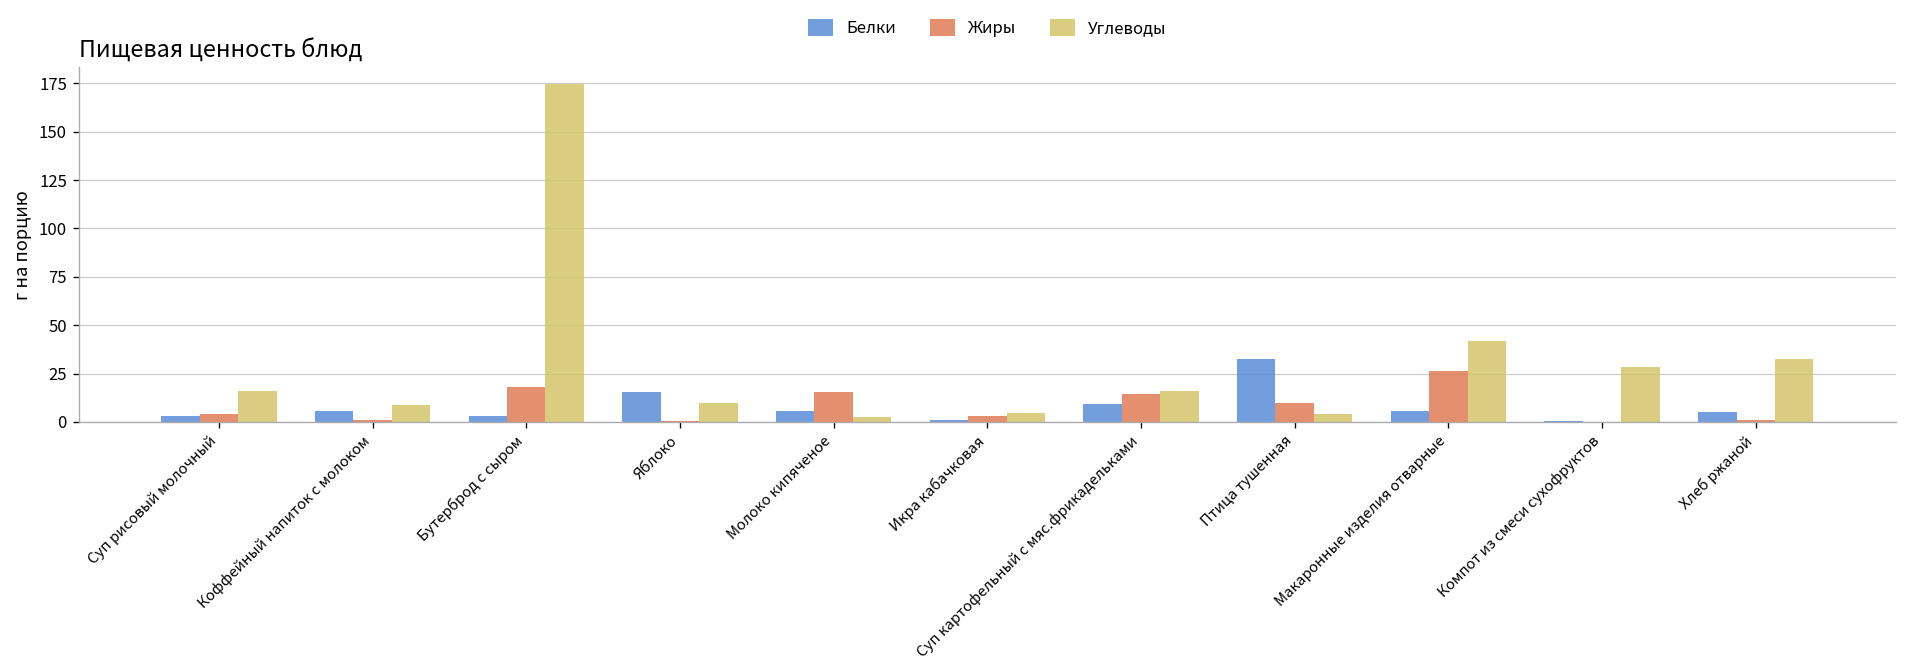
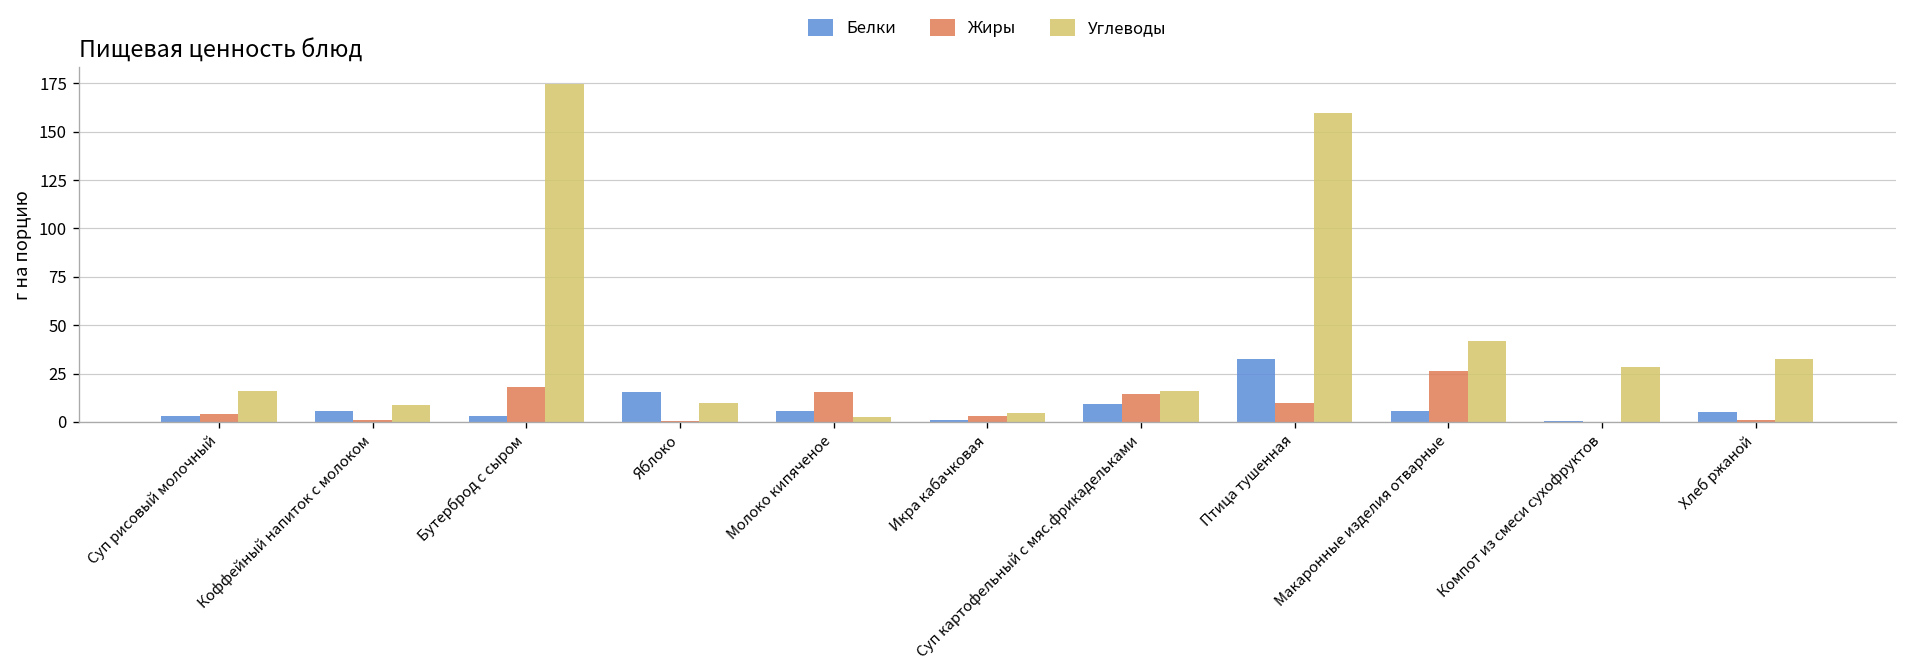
Углеводы, Птица тушенная: 4 -> 160
